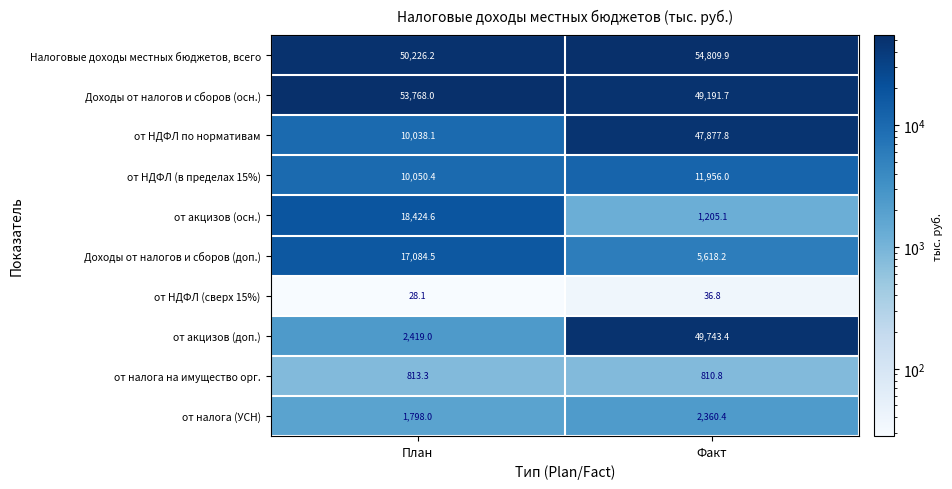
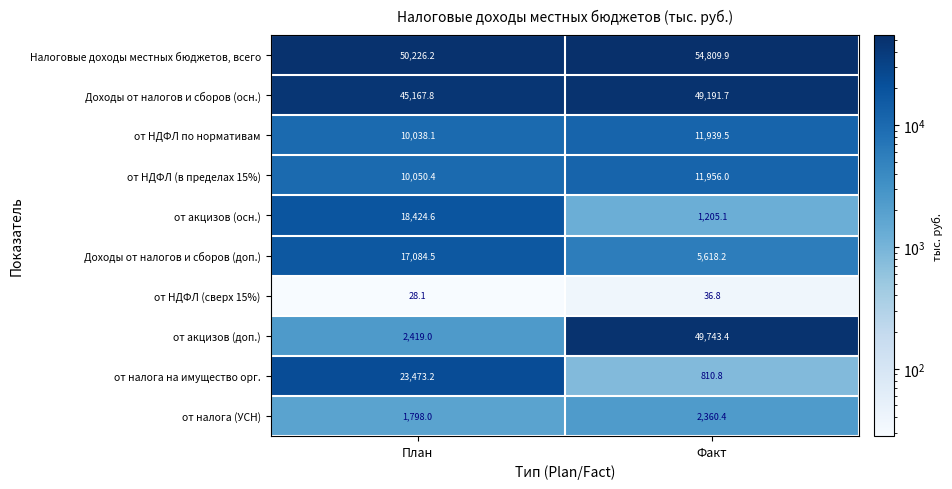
Доходы от налогов и сборов (осн.), План: 53,768.0 -> 45,167.8
от НДФЛ по нормативам, Факт: 47,877.8 -> 11,939.5
от налога на имущество орг., План: 813.3 -> 23,473.2
